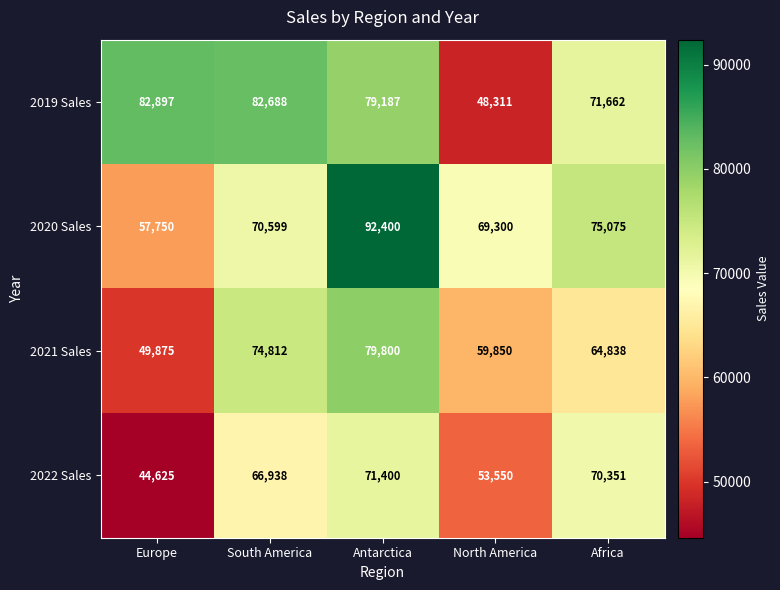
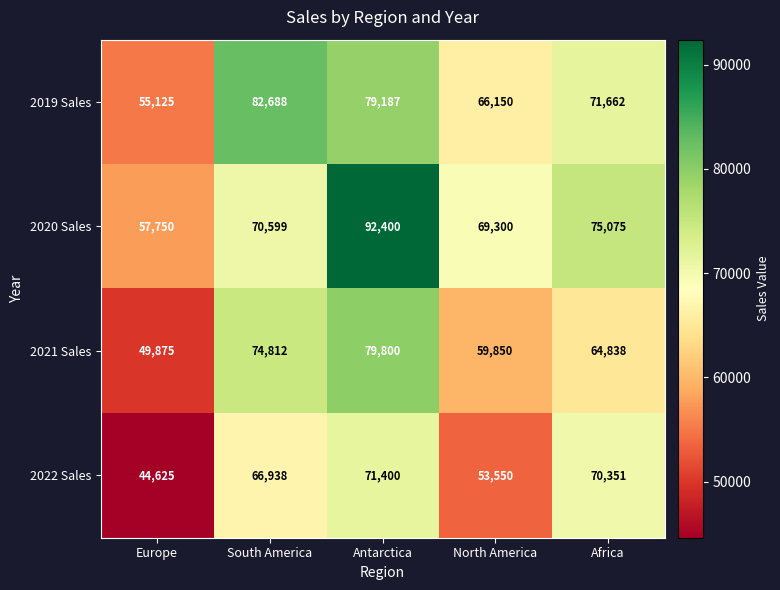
2019 Sales, Europe: 82,897 -> 55,125
2019 Sales, North America: 48,311 -> 66,150
